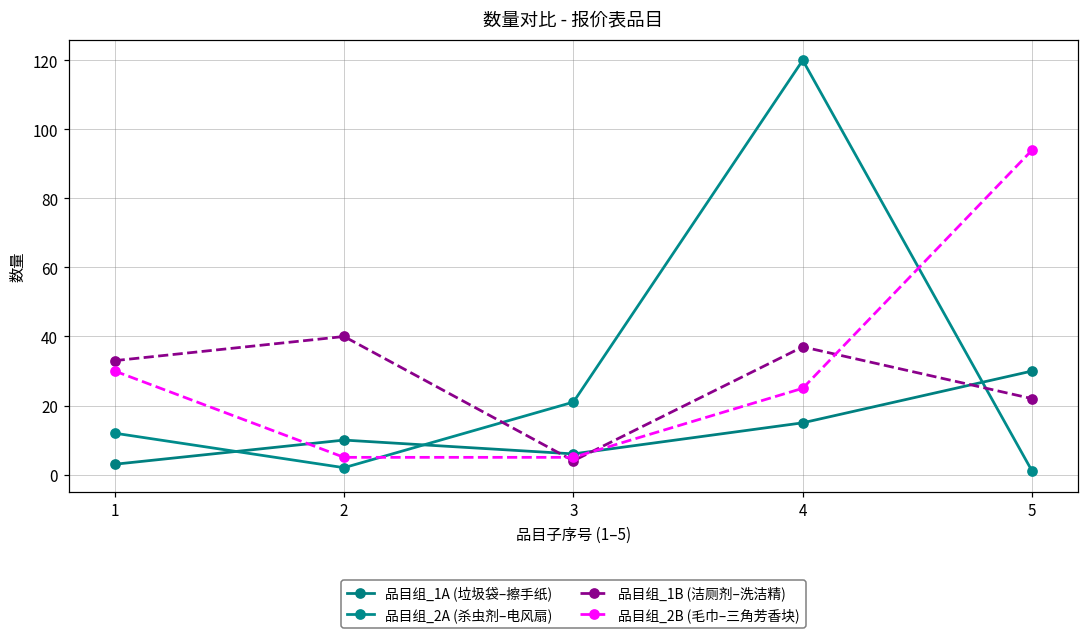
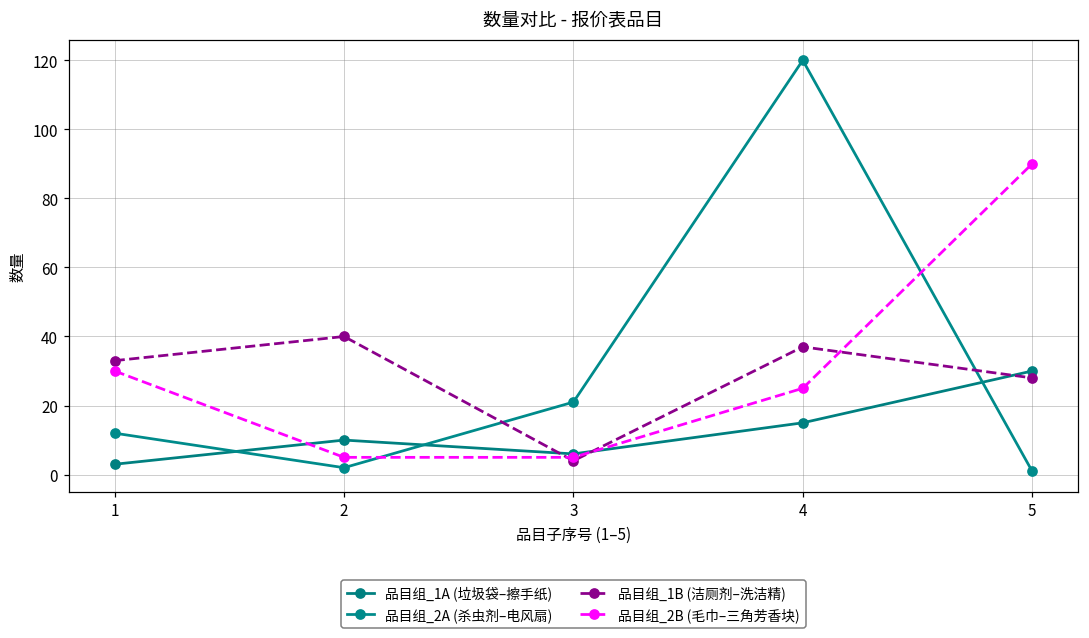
品目组_1B (洁厕剂–洗洁精), 5: 22 -> 28
品目组_2B (毛巾–三角芳香块), 5: 94 -> 90
